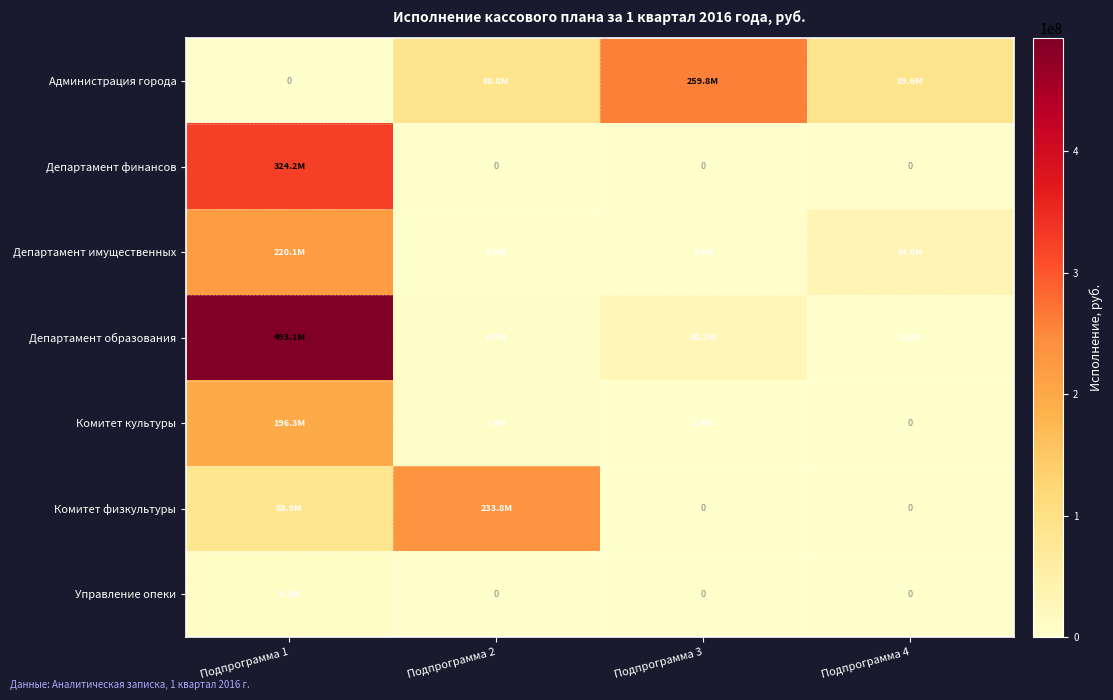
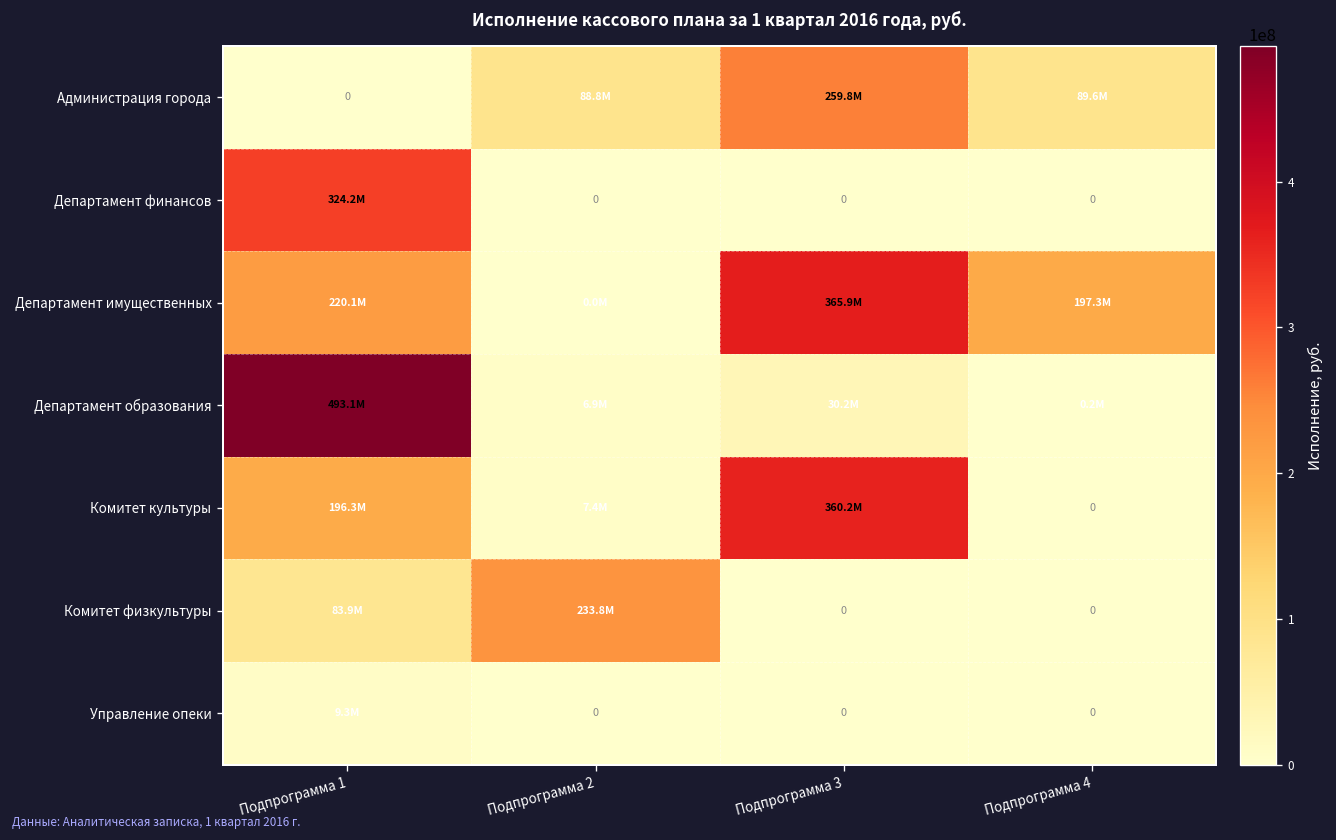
Департамент имущественных, Подпрограмма 3: 3.6M -> 365.9M
Департамент имущественных, Подпрограмма 4: 34.8M -> 197.3M
Комитет культуры, Подпрограмма 3: 1.4M -> 360.2M
